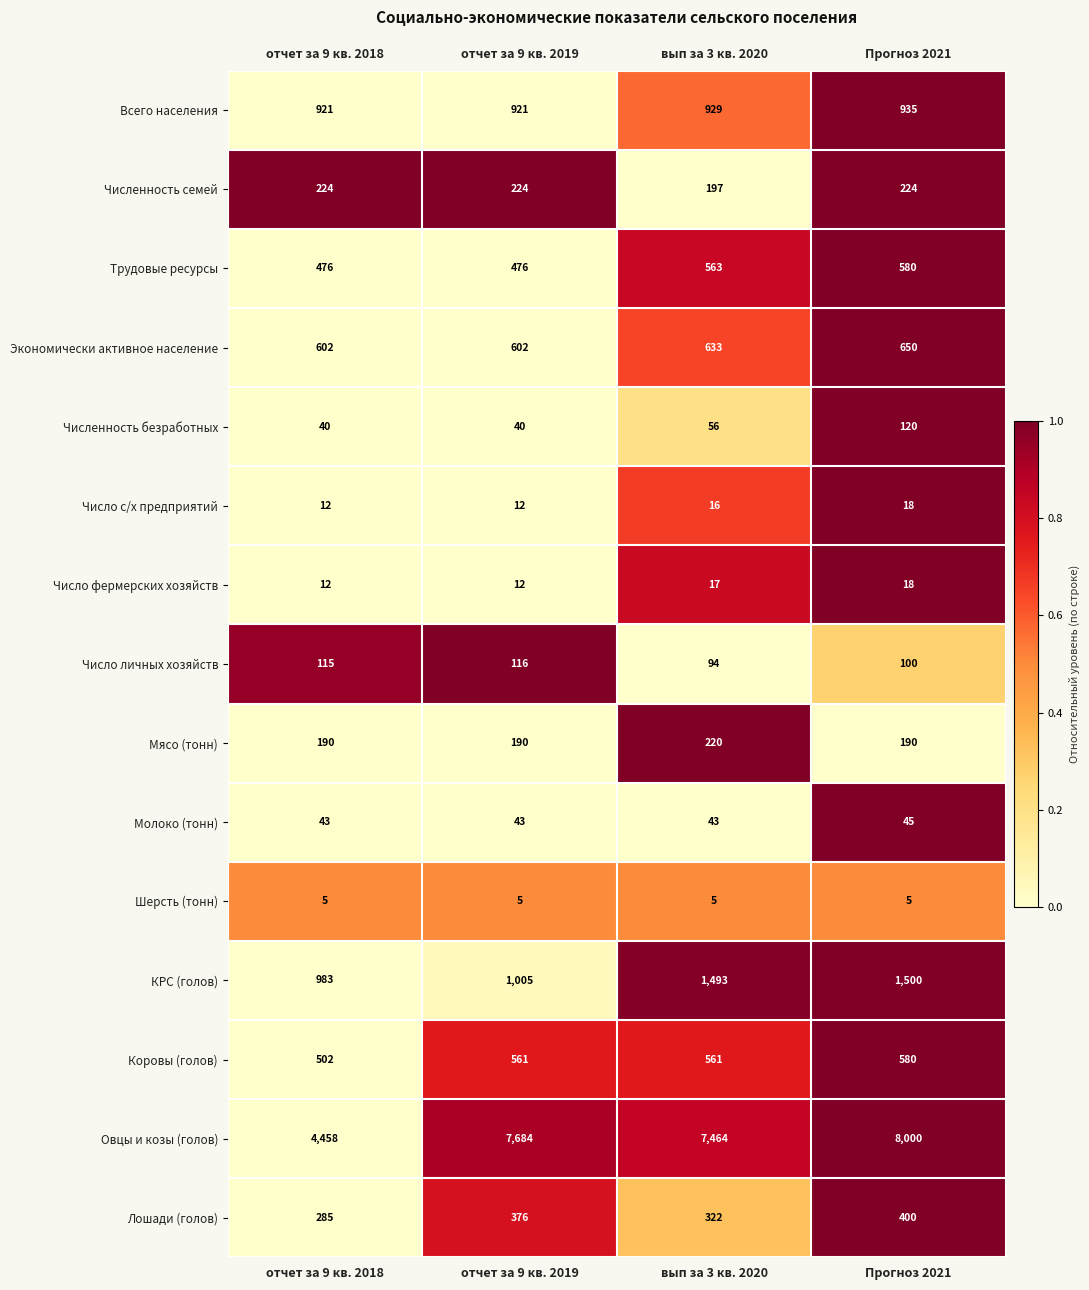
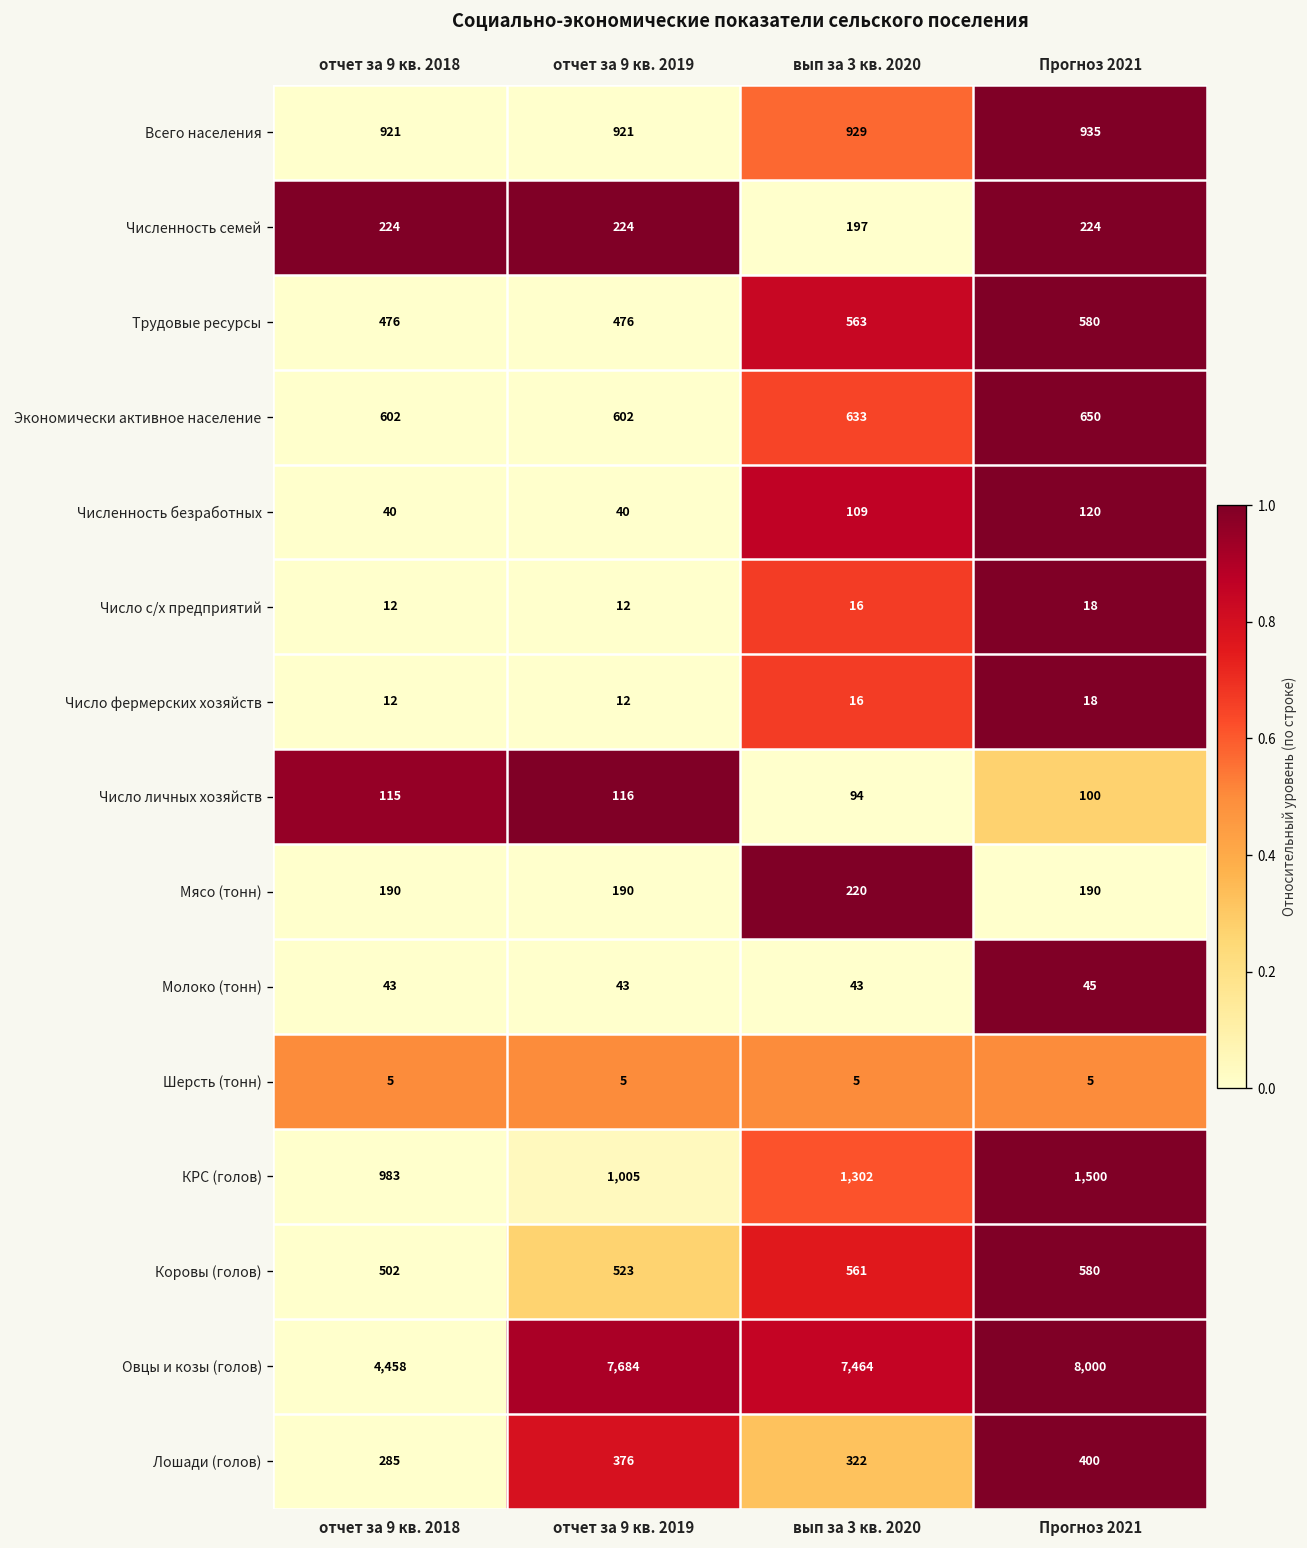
Численность безработных, вып за 3 кв. 2020: 56 -> 109
Число фермерских хозяйств, вып за 3 кв. 2020: 17 -> 16
КРС (голов), вып за 3 кв. 2020: 1,493 -> 1,302
Коровы (голов), отчет за 9 кв. 2019: 561 -> 523
